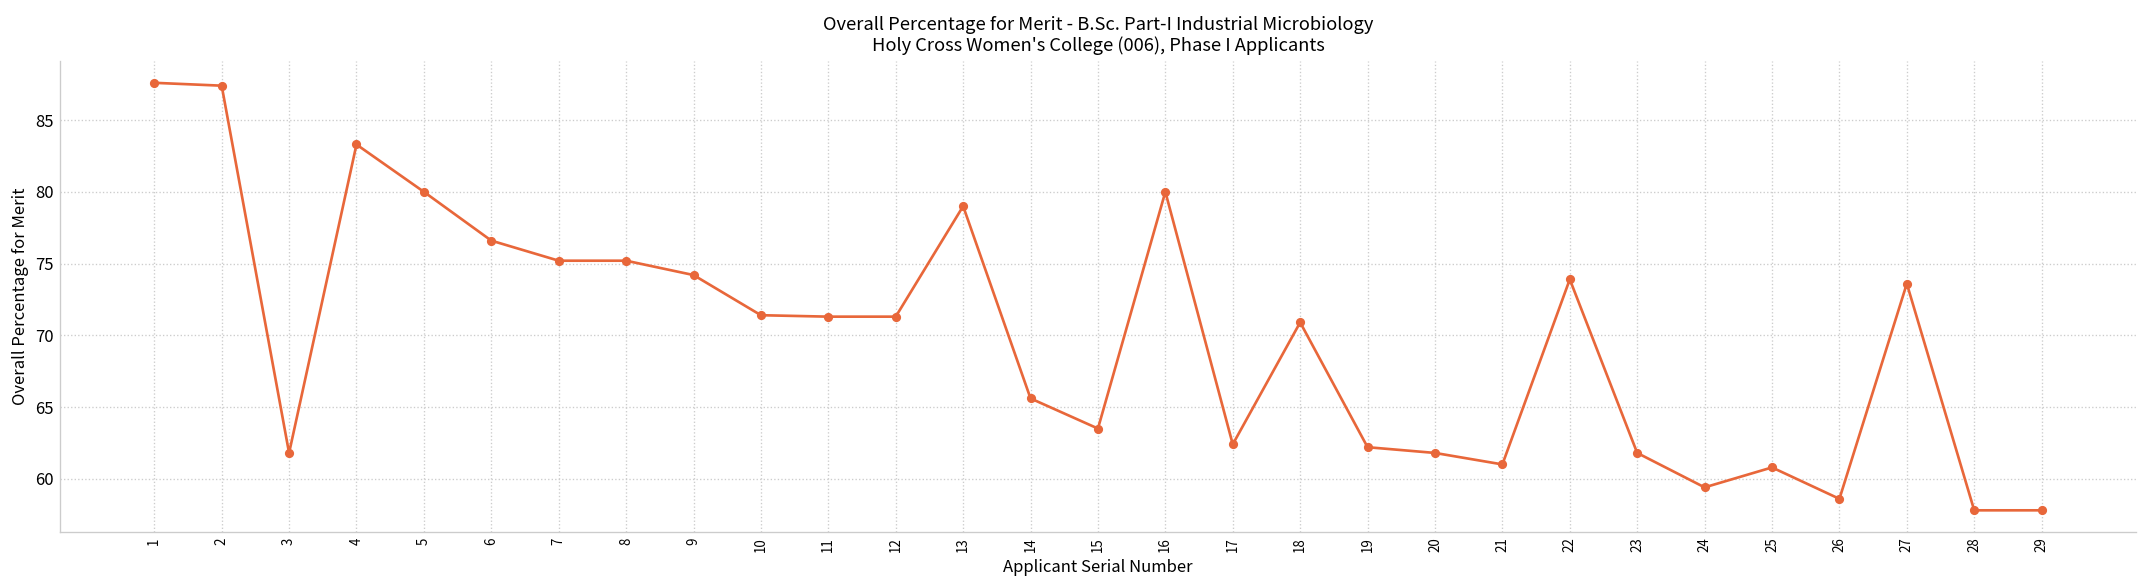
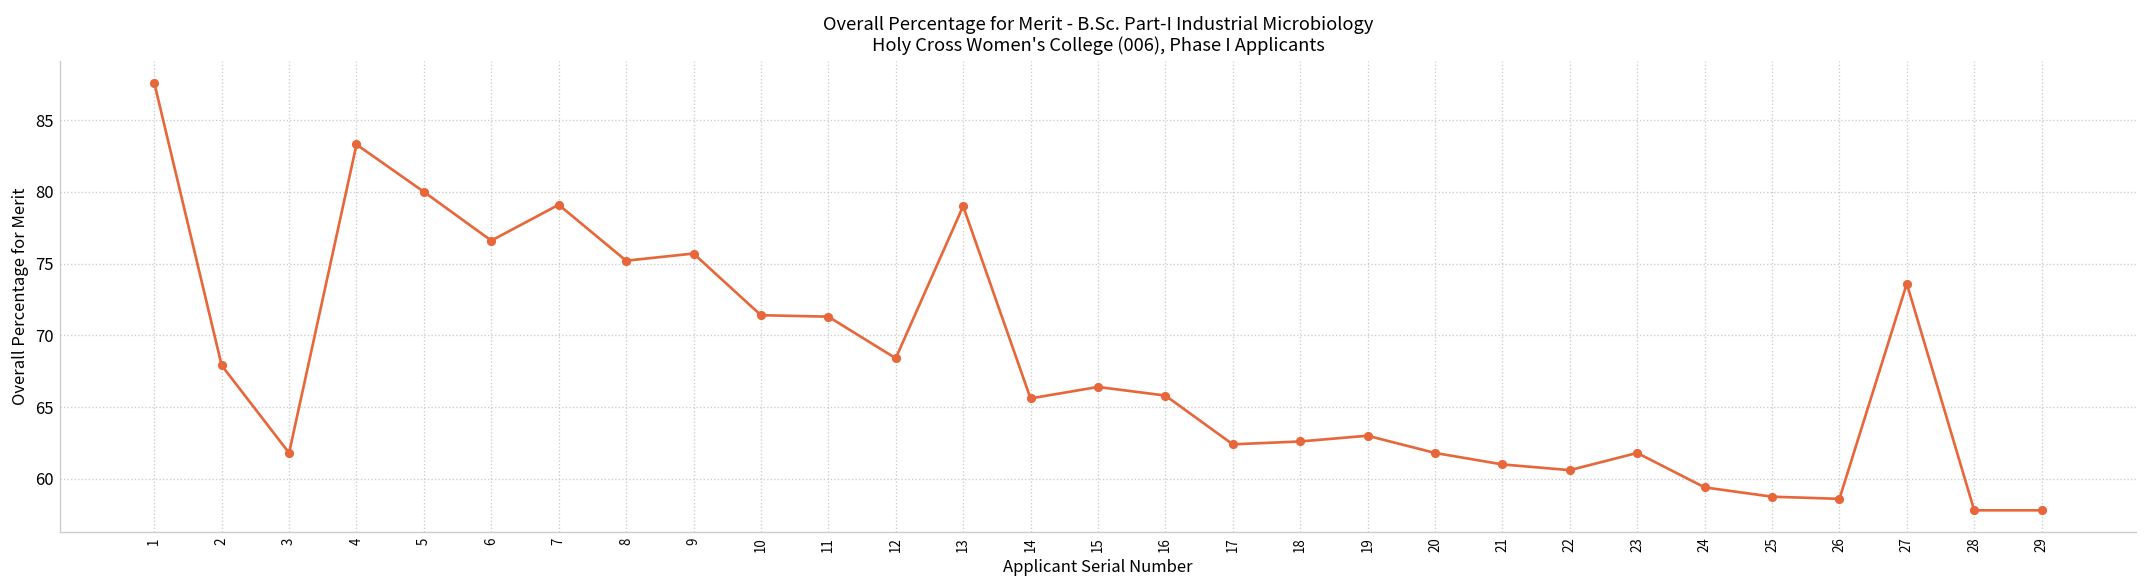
2: 87.4 -> 67.9
7: 75.2 -> 79.1
9: 74.2 -> 75.7
12: 71.3 -> 68.4
15: 63.5 -> 66.4
16: 80.0 -> 65.8
18: 70.9 -> 62.6
19: 62.2 -> 63.0
22: 73.9 -> 60.6
25: 60.8 -> 58.8
